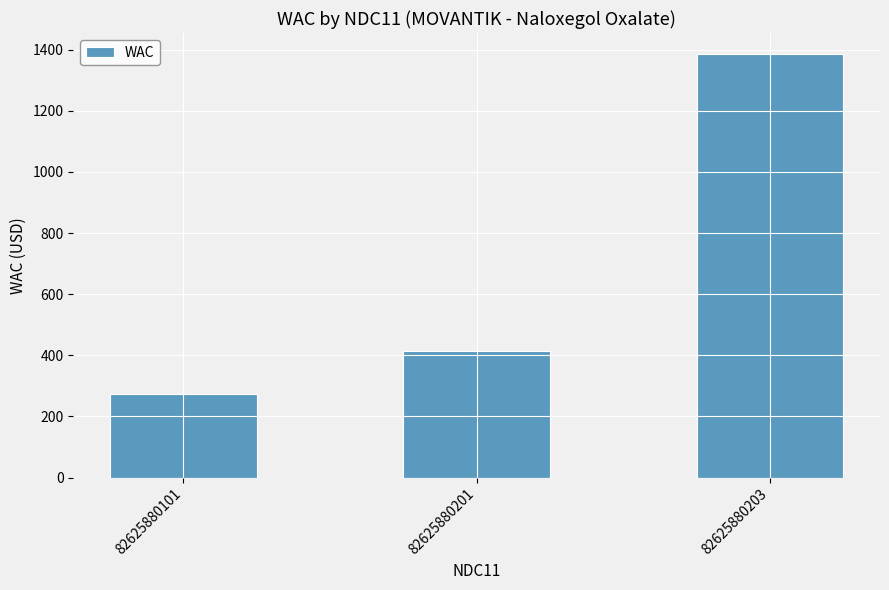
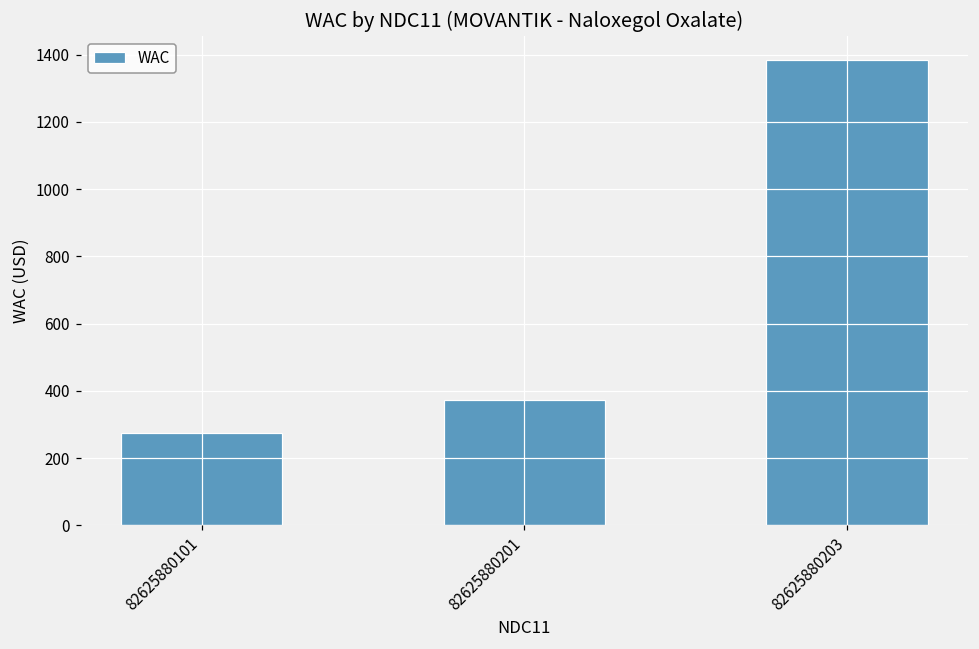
82625880201: 420 -> 370
